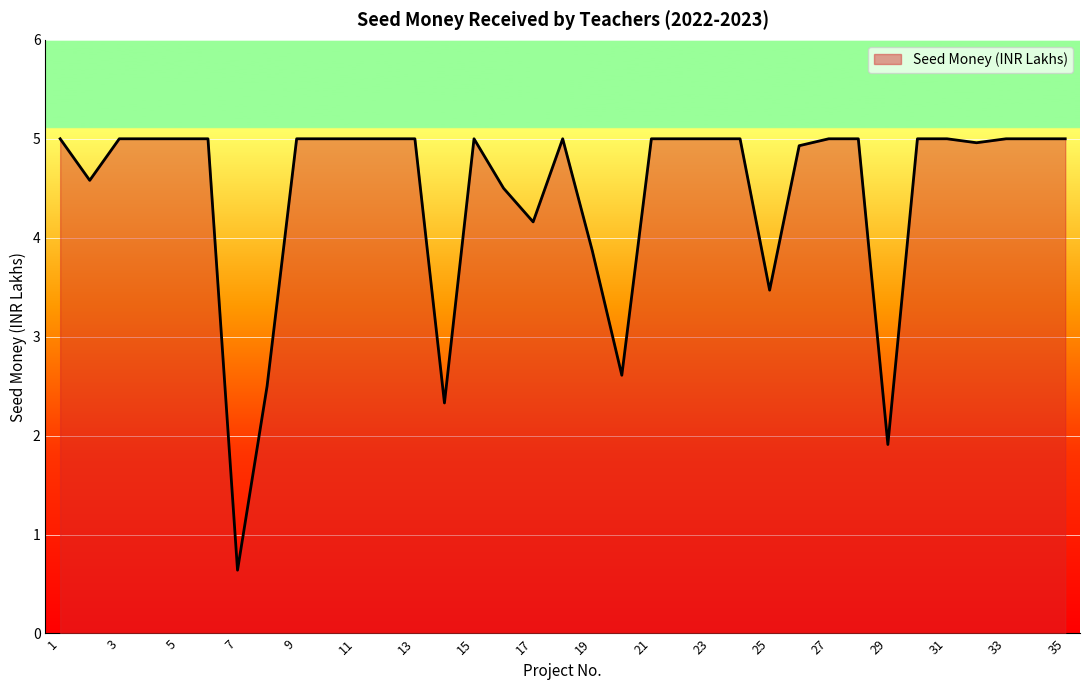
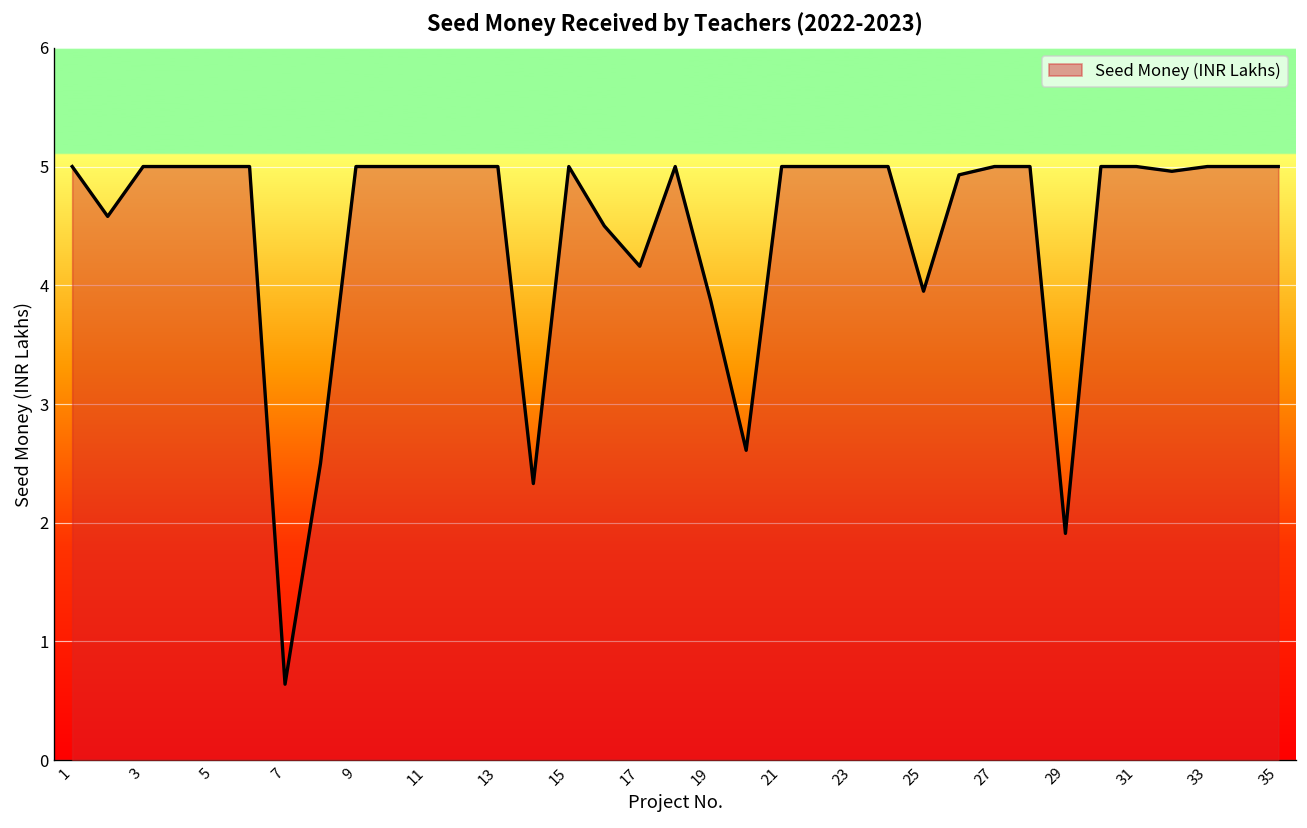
25: 3.5 -> 4.0
